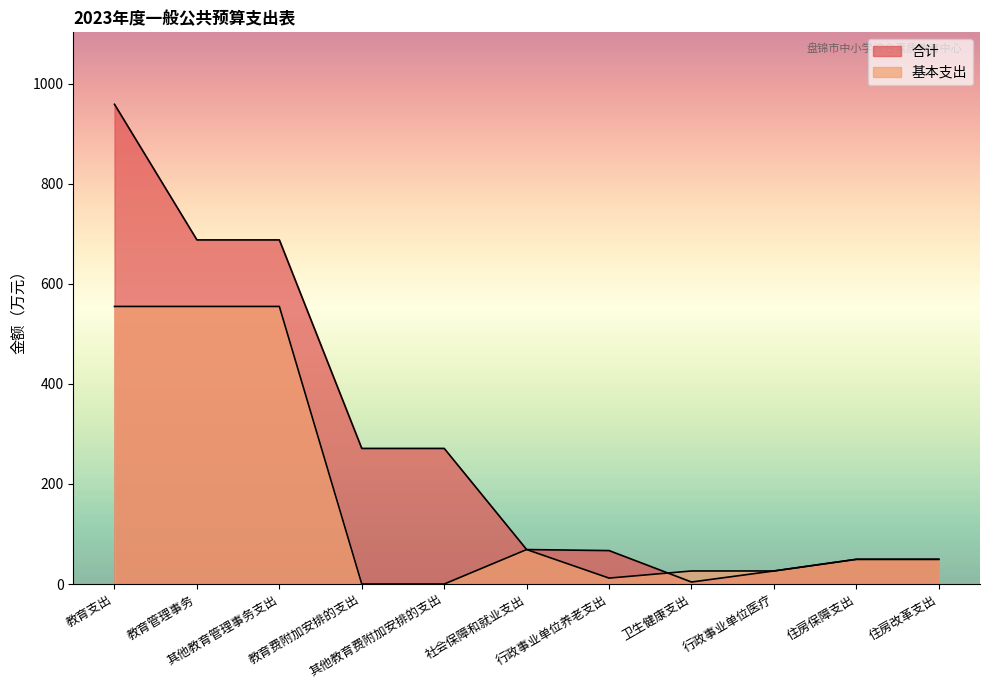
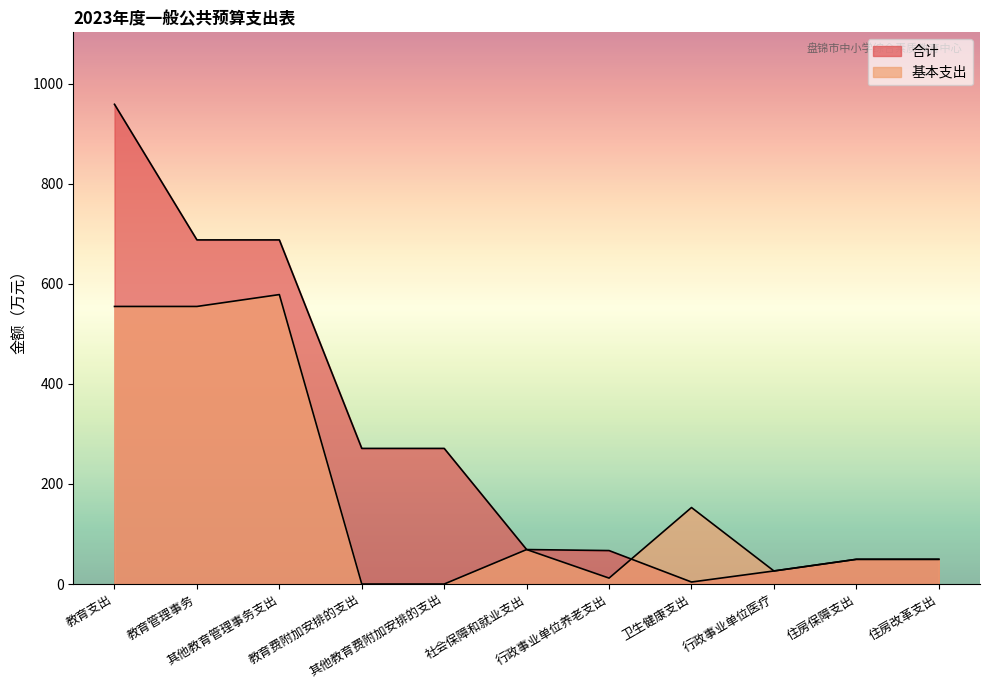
基本支出, 其他教育管理事务支出: 550 -> 580
基本支出, 卫生健康支出: 30 -> 150
